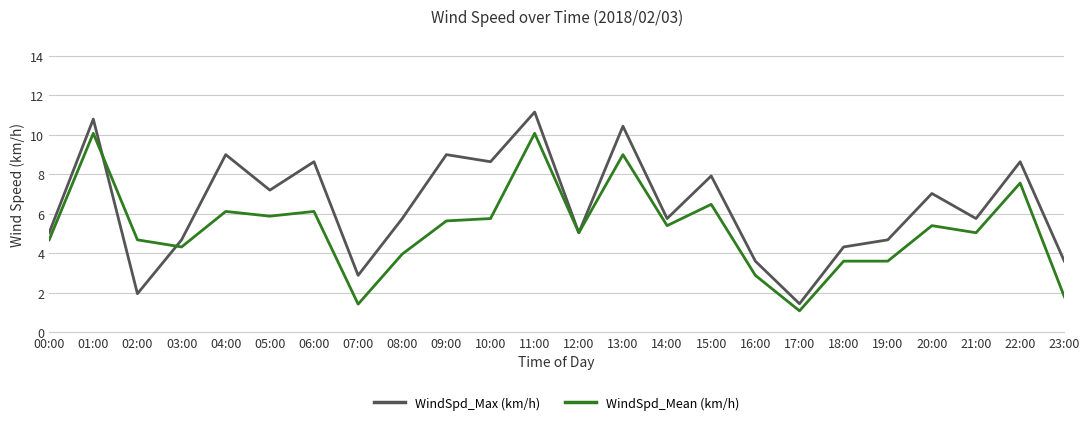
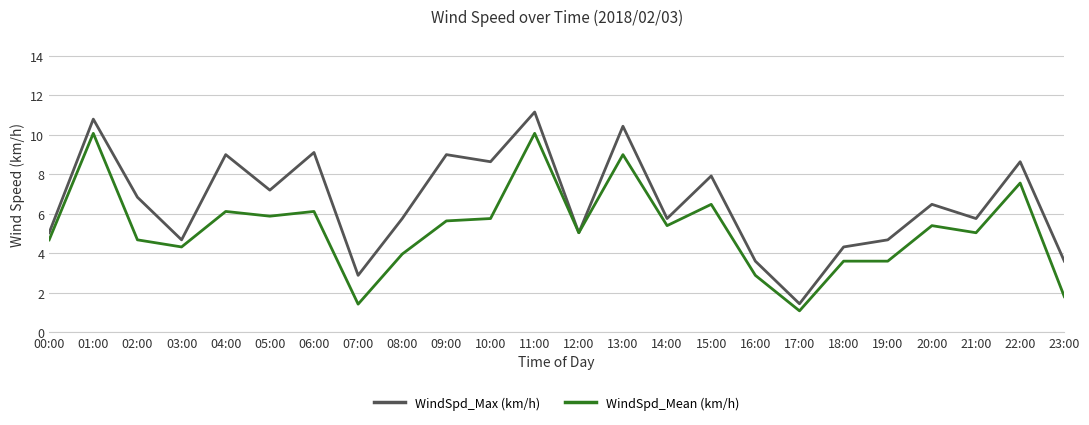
WindSpd_Max (km/h), 02:00: 2.0 -> 6.8
WindSpd_Max (km/h), 06:00: 8.6 -> 9.1
WindSpd_Max (km/h), 20:00: 7.0 -> 6.5
